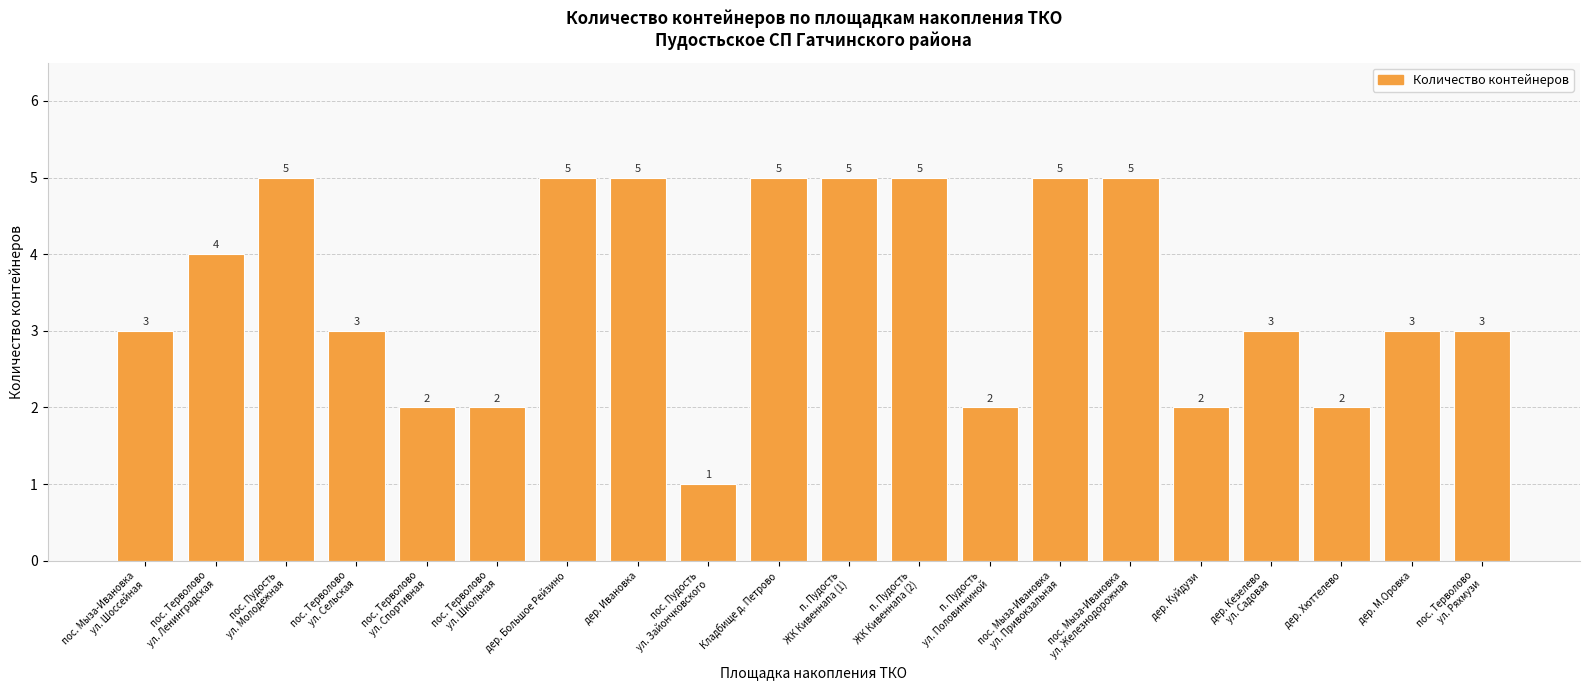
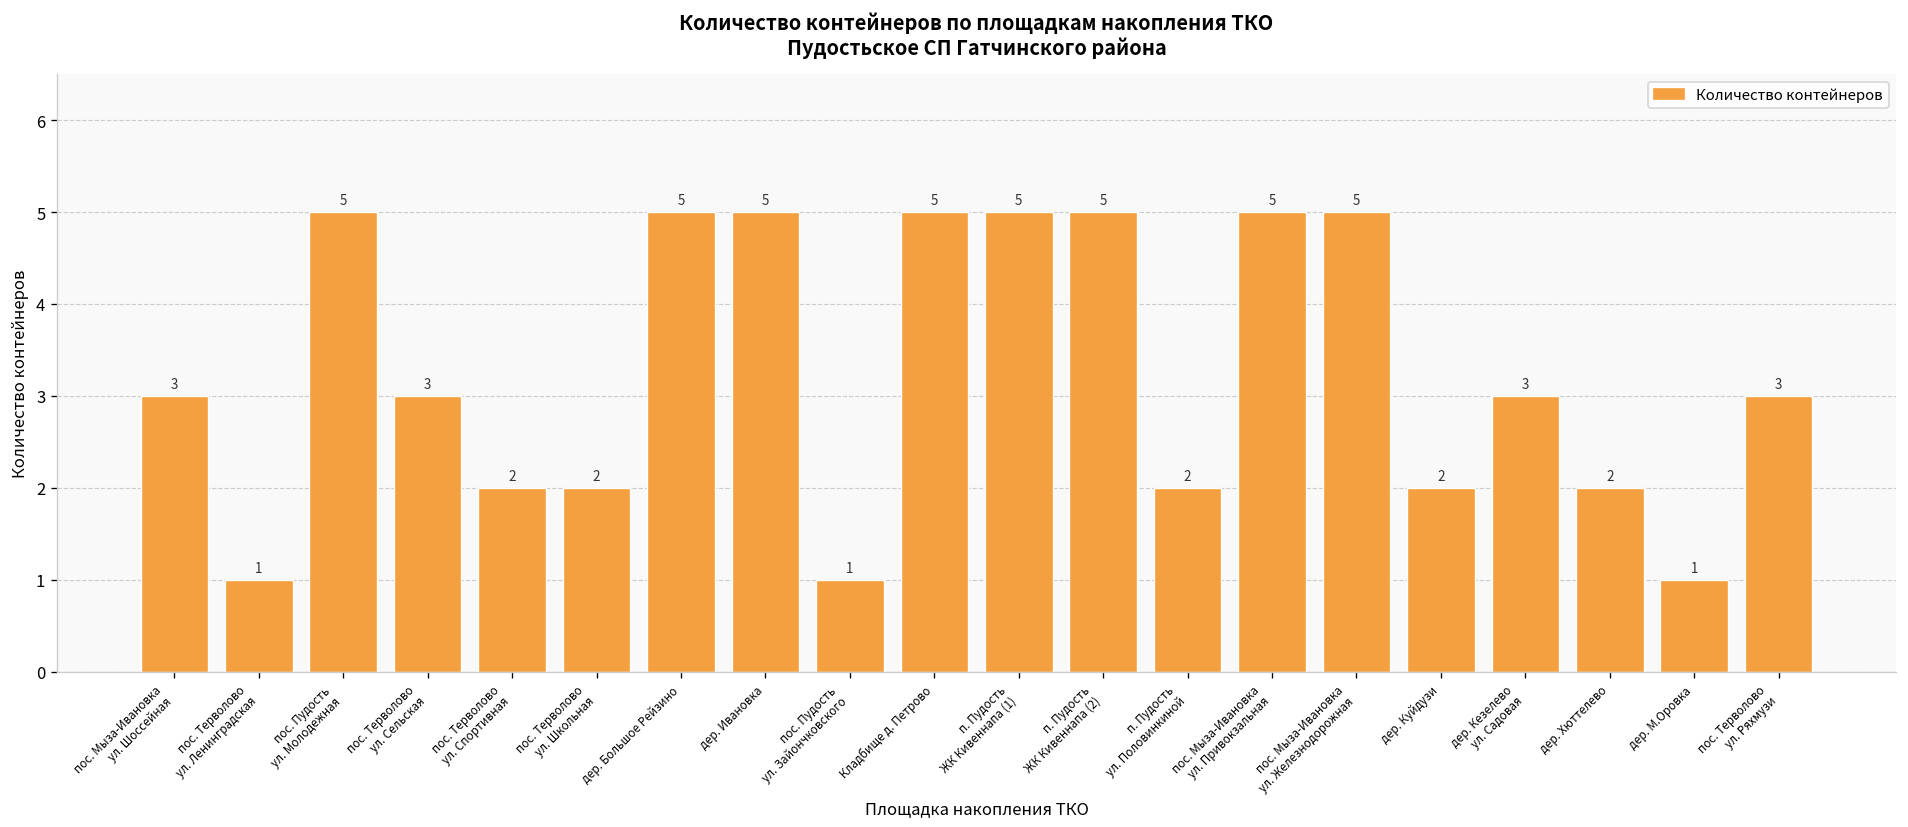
пос. Терволово ул. Ленинградская: 4 -> 1
дер. М.Оровка: 3 -> 1
